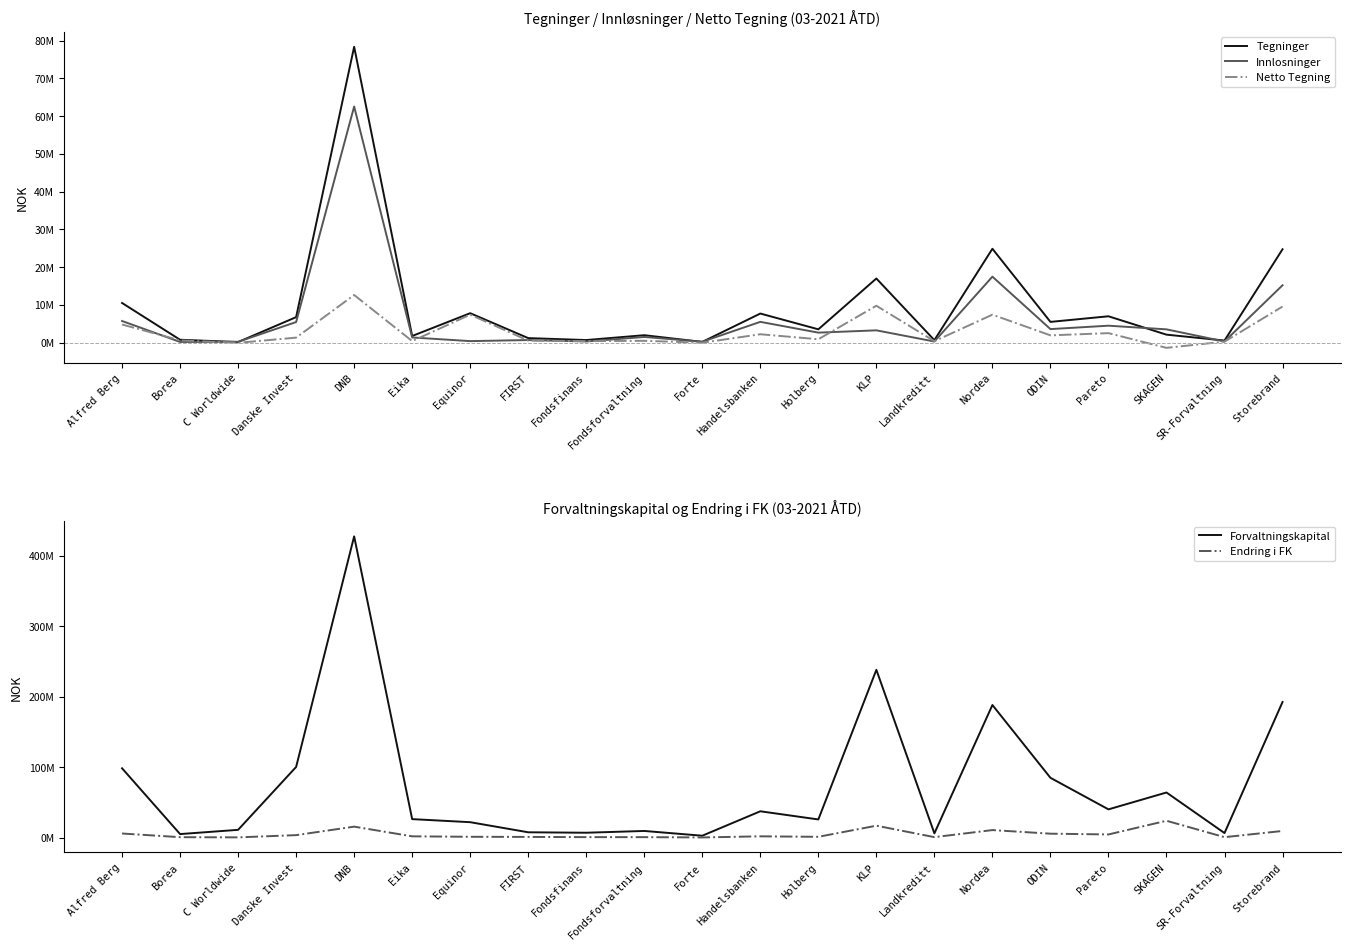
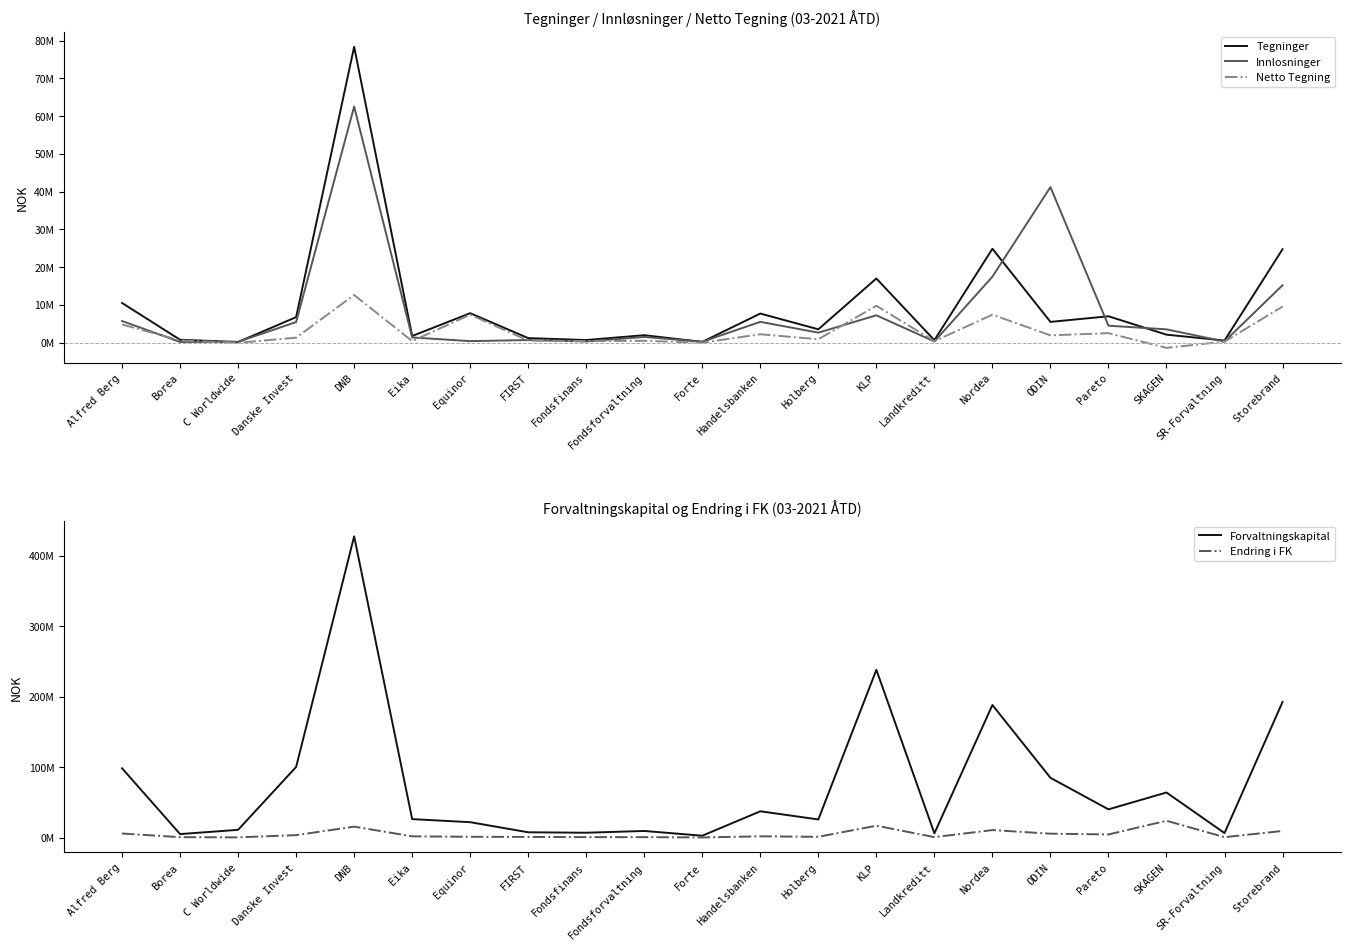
Tegninger / Innløsninger / Netto Tegning (03-2021 ÅTD), Innlosninger, KLP: 3000000 -> 7000000
Tegninger / Innløsninger / Netto Tegning (03-2021 ÅTD), Innlosninger, ODIN: 4000000 -> 41000000
